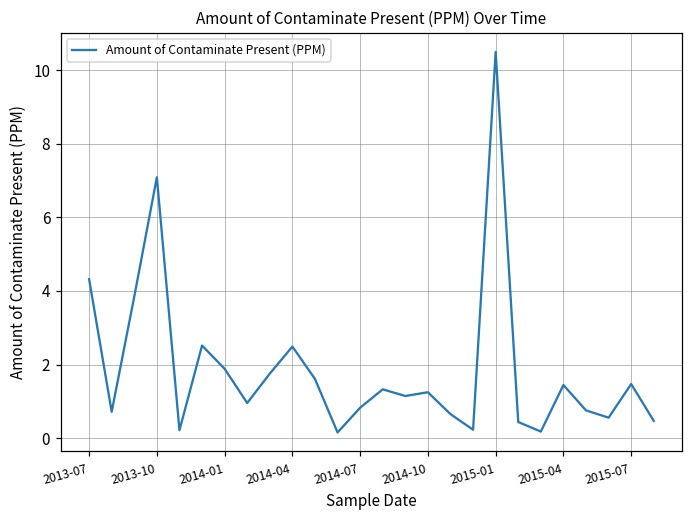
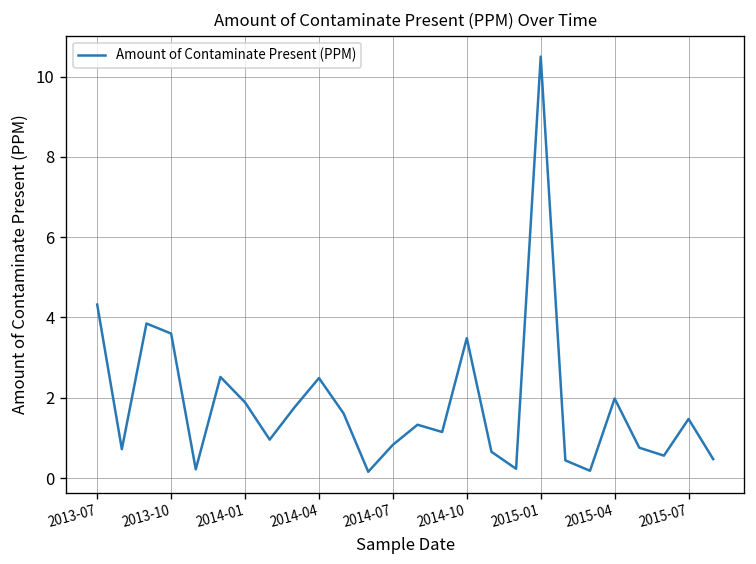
2013-10: 7.1 -> 3.6
2014-10: 1.2 -> 3.5
2015-04: 1.4 -> 2.0
